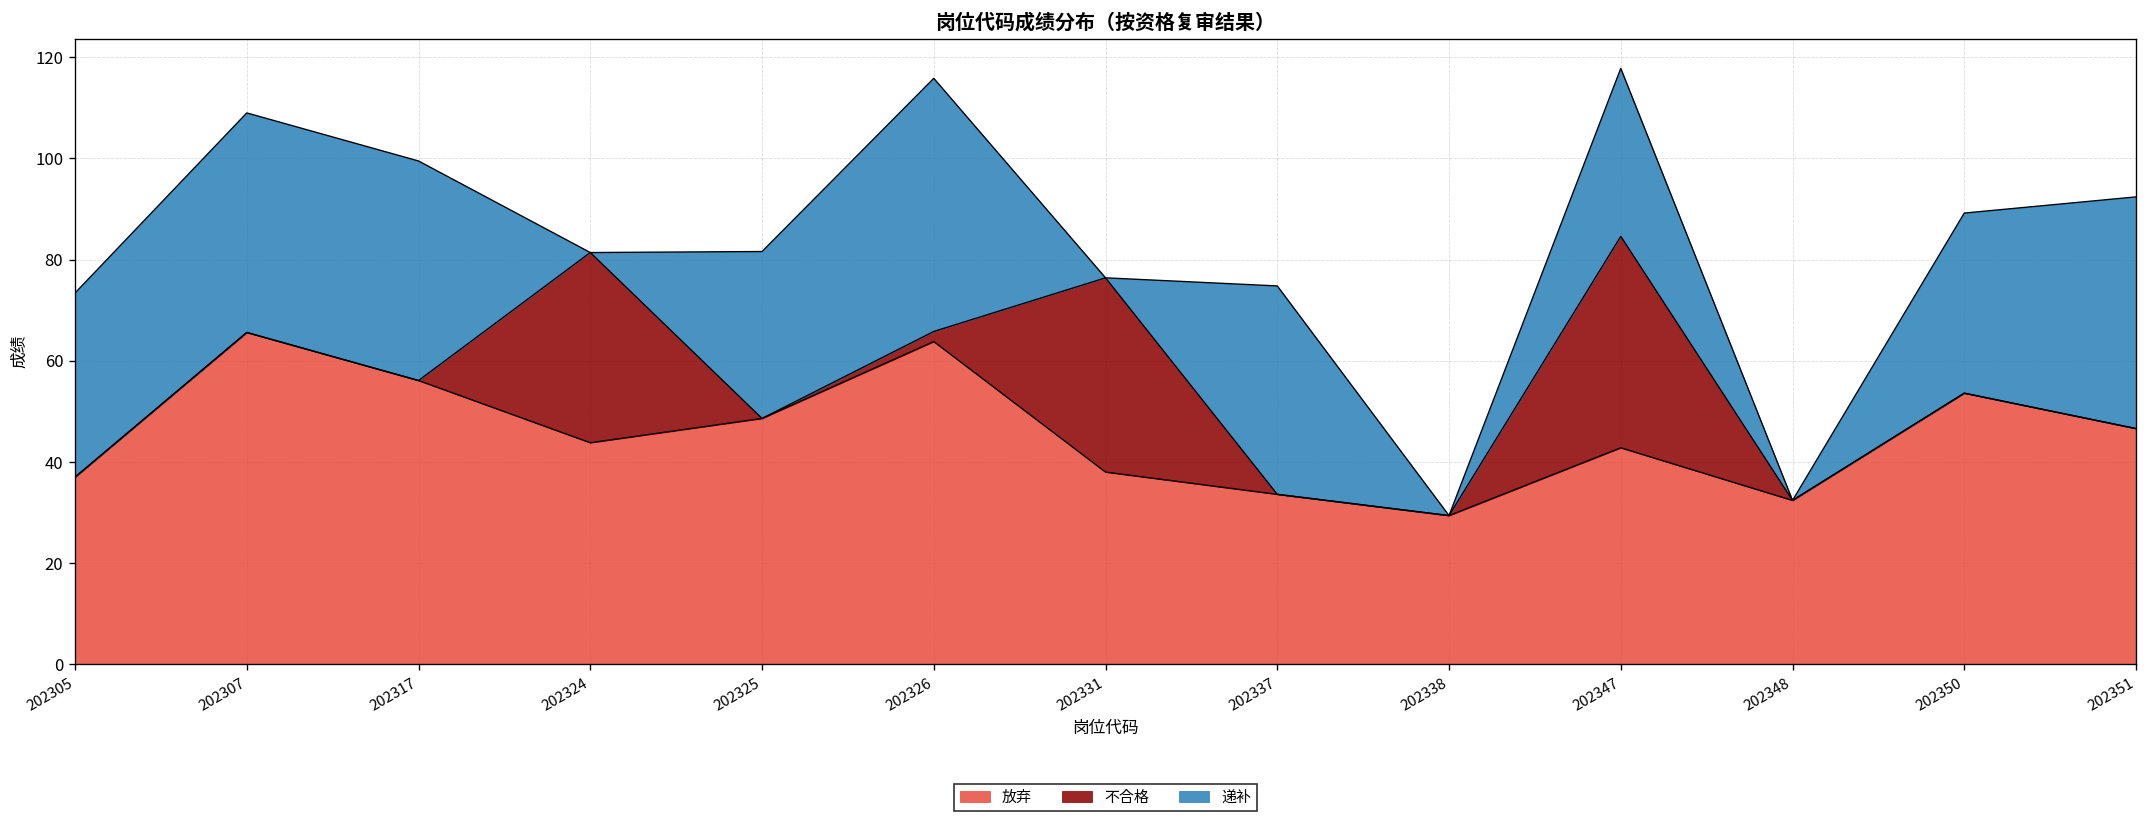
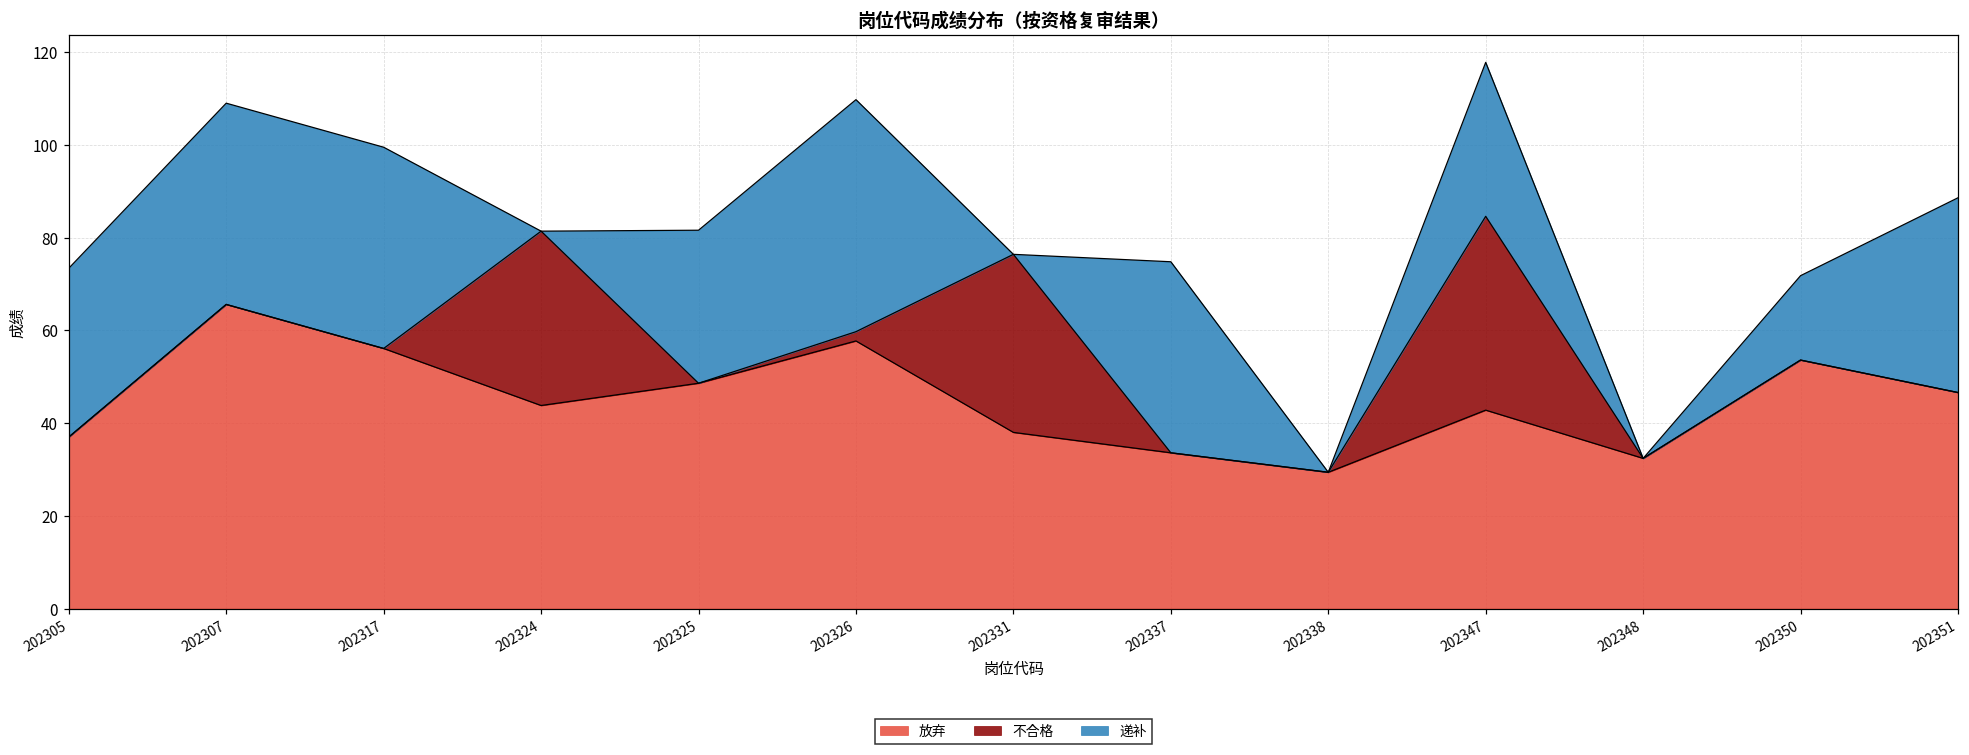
放弃, 202326: 64 -> 58
递补, 202350: 36 -> 18
递补, 202351: 46 -> 42
